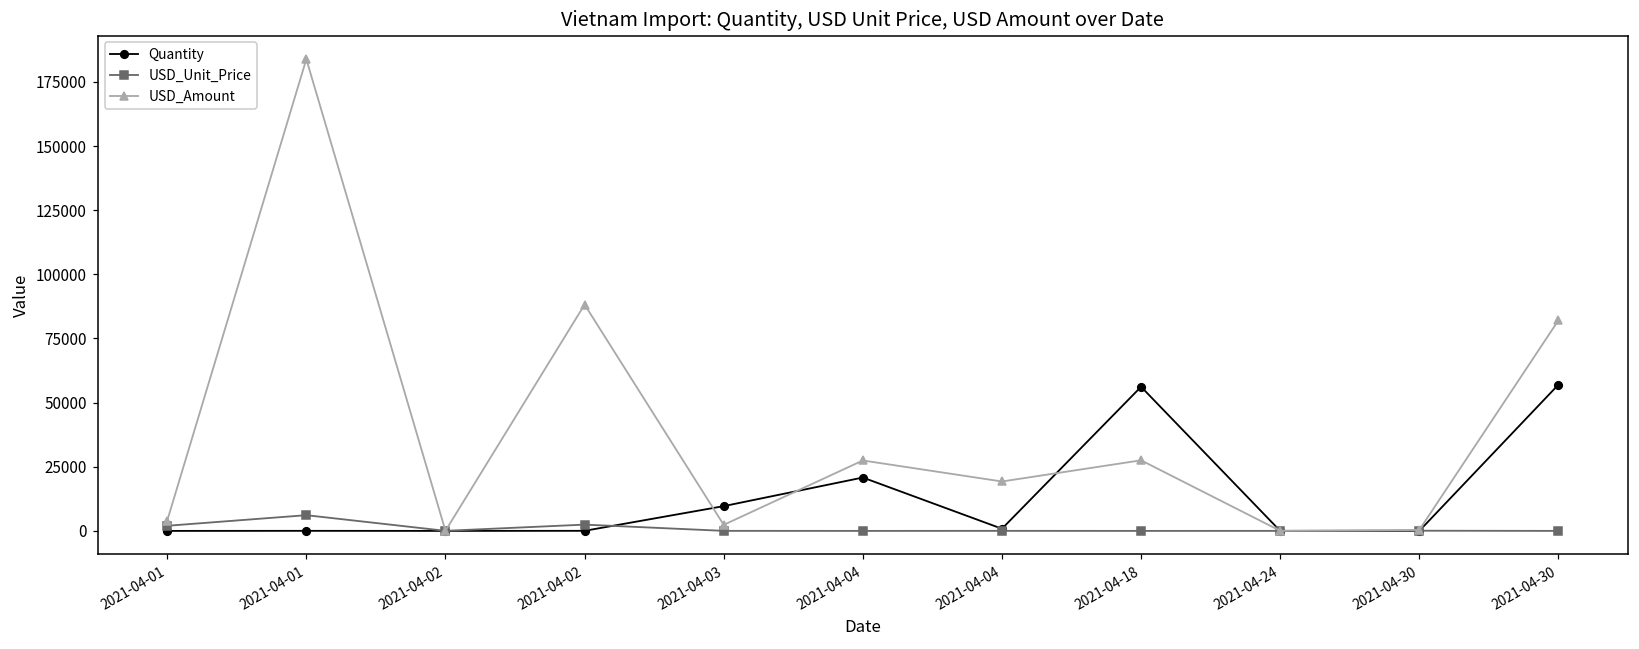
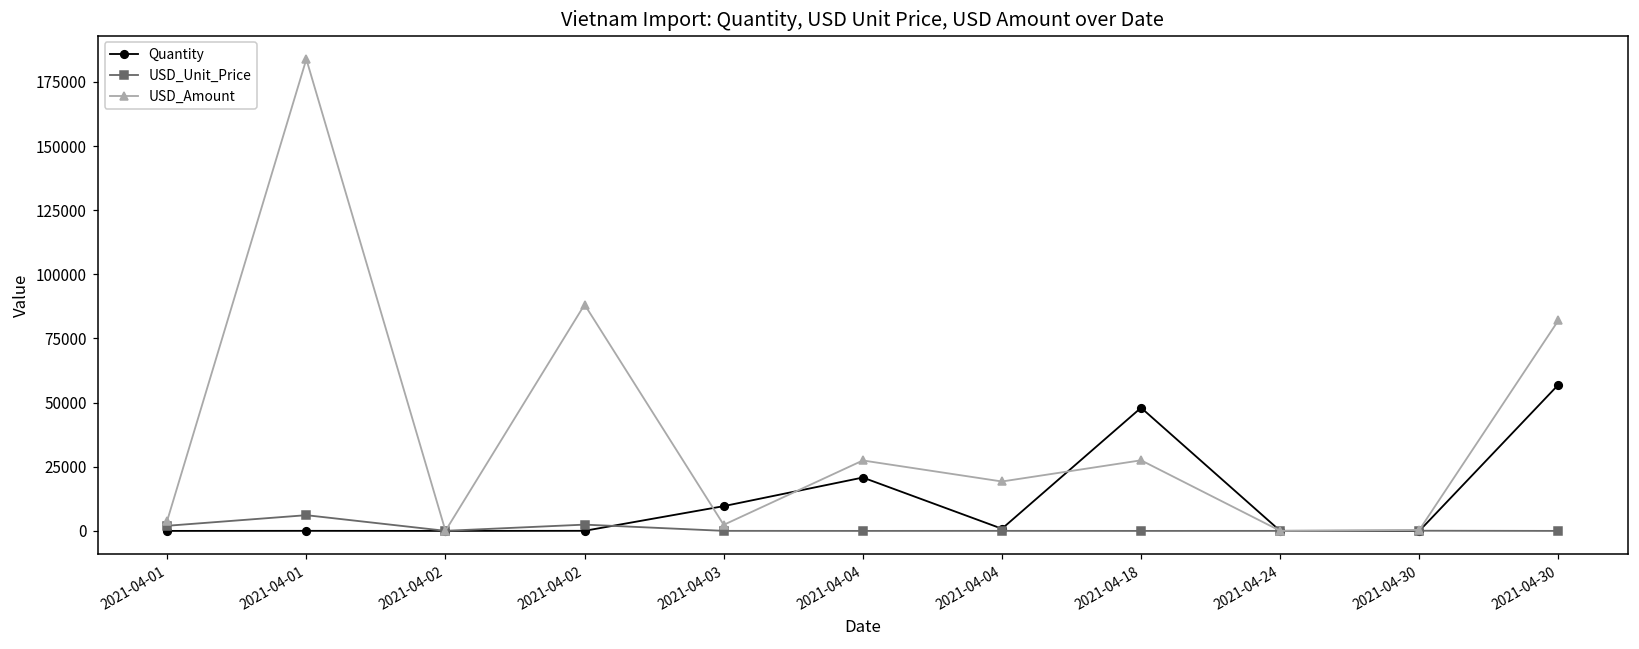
Quantity, 2021-04-18: 56000 -> 48000
